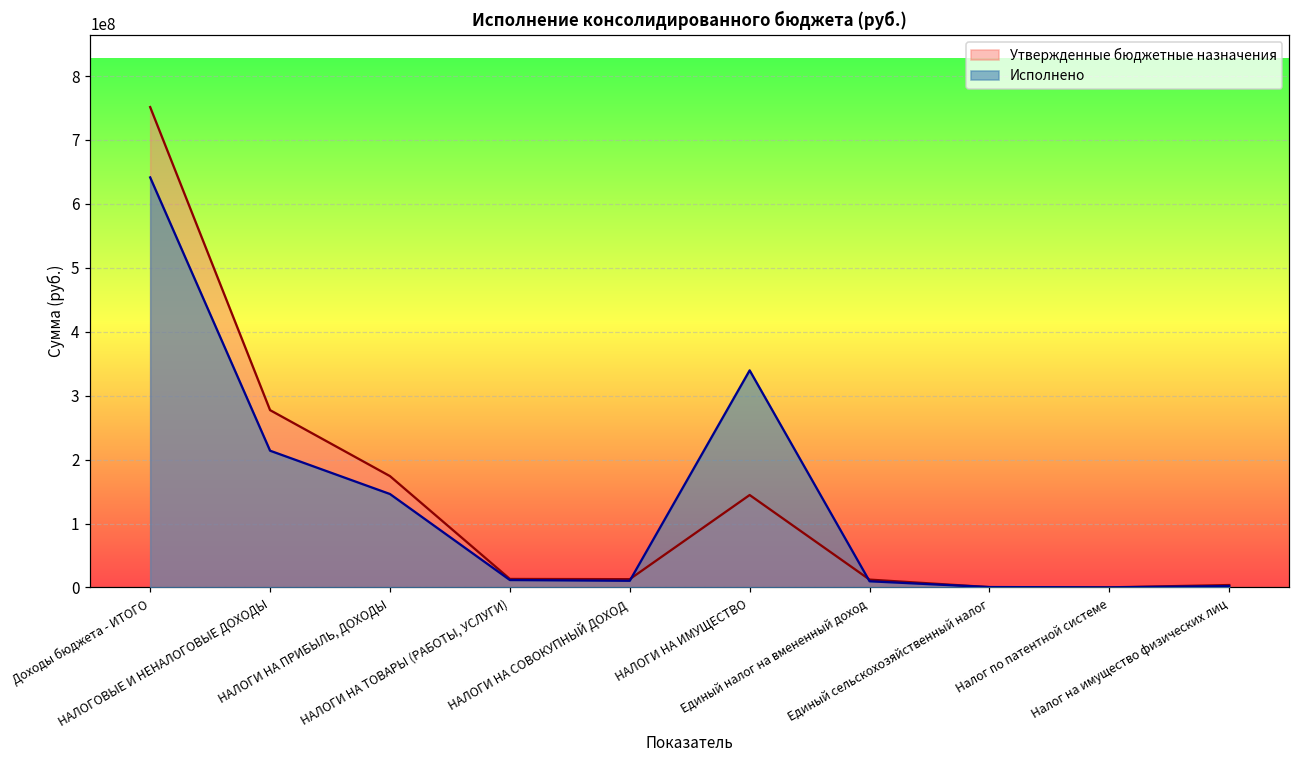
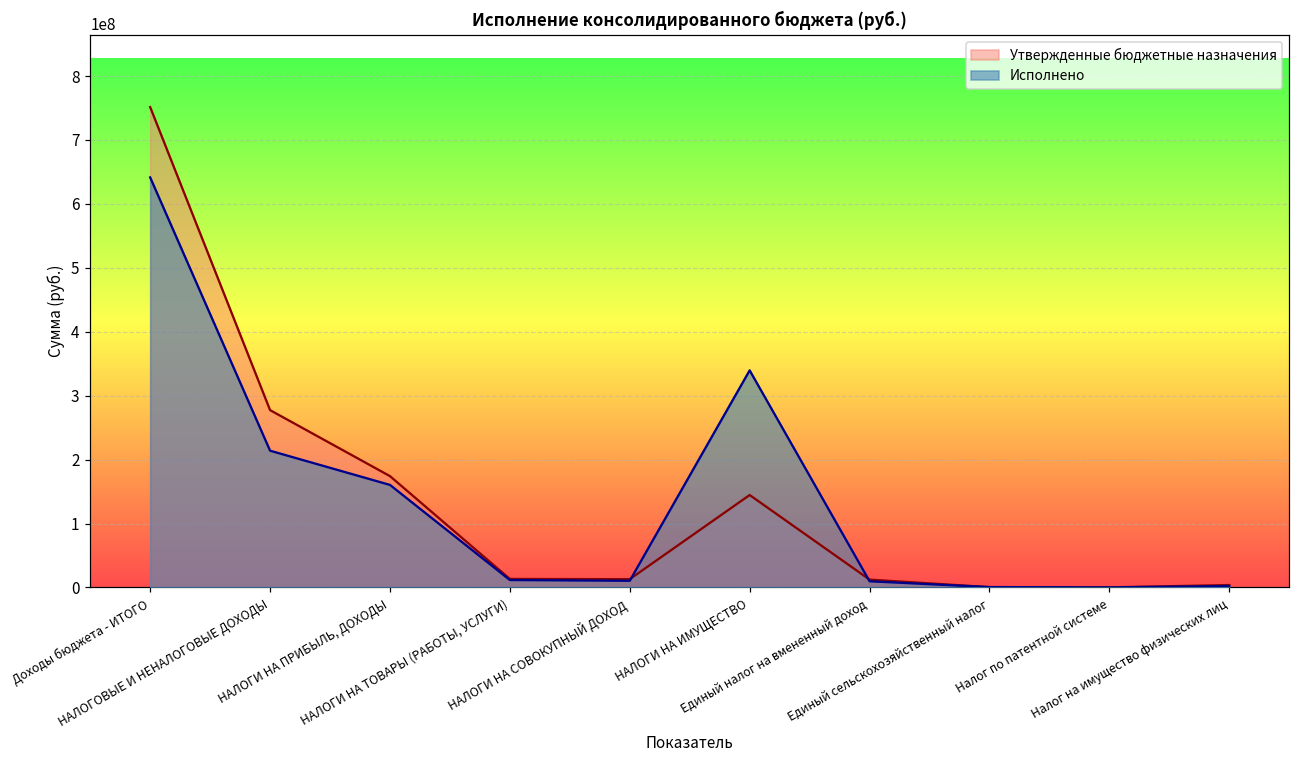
Исполнено, НАЛОГИ НА ПРИБЫЛЬ, ДОХОДЫ: 150000000 -> 160000000
